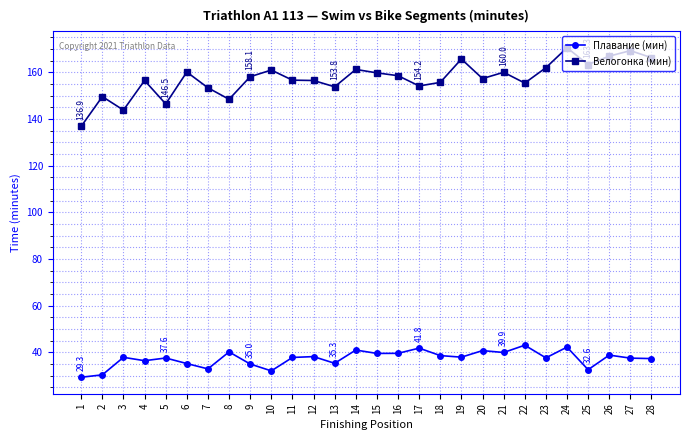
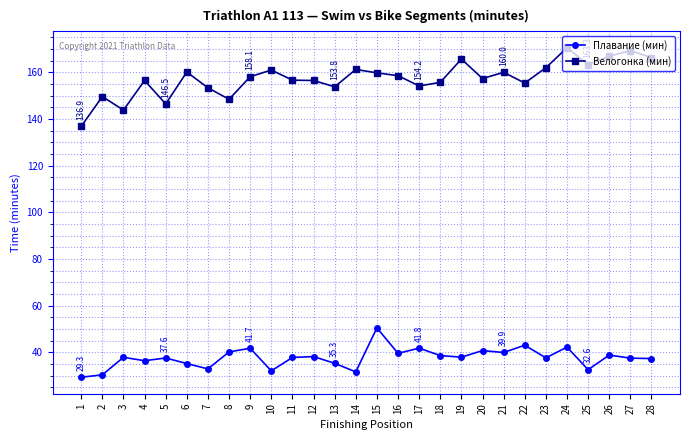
Плавание (мин), 9: 35.0 -> 41.7
Плавание (мин), 14: 41 -> 32
Плавание (мин), 15: 40 -> 50
